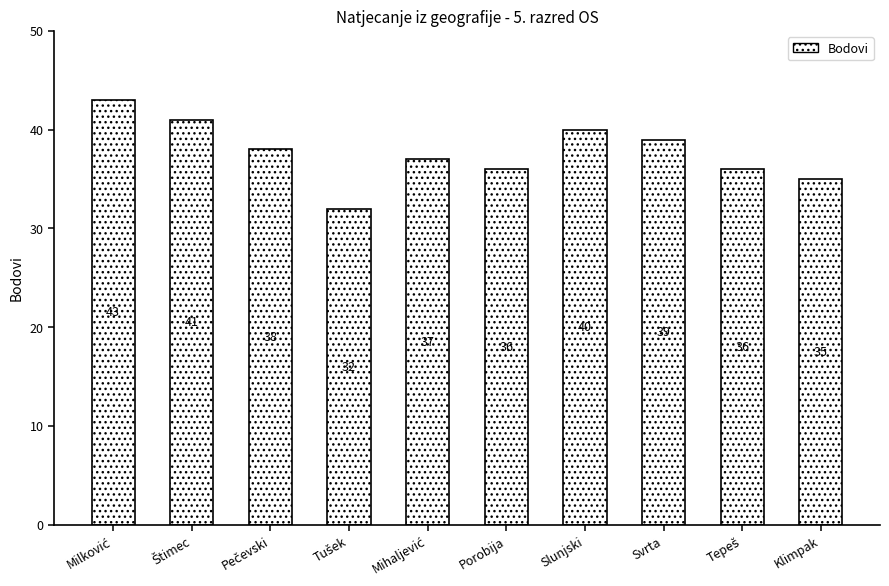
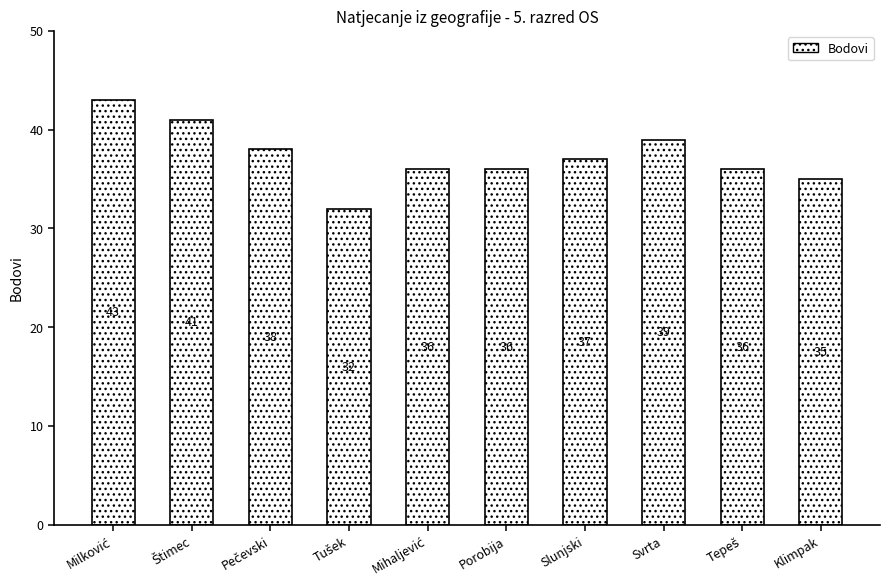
Mihaljević: 37 -> 36
Slunjski: 40 -> 37
